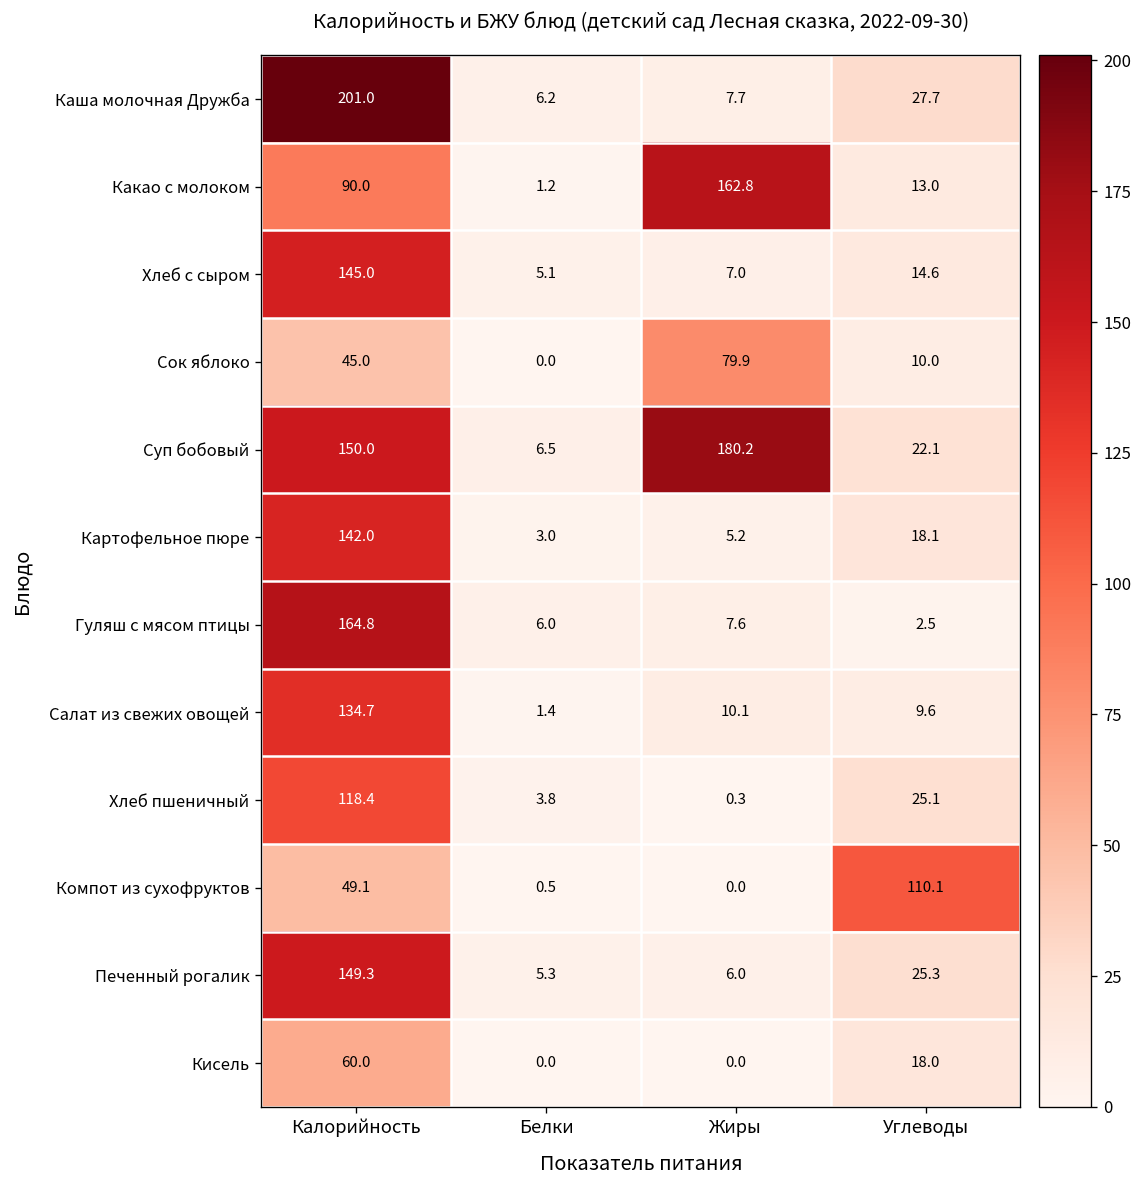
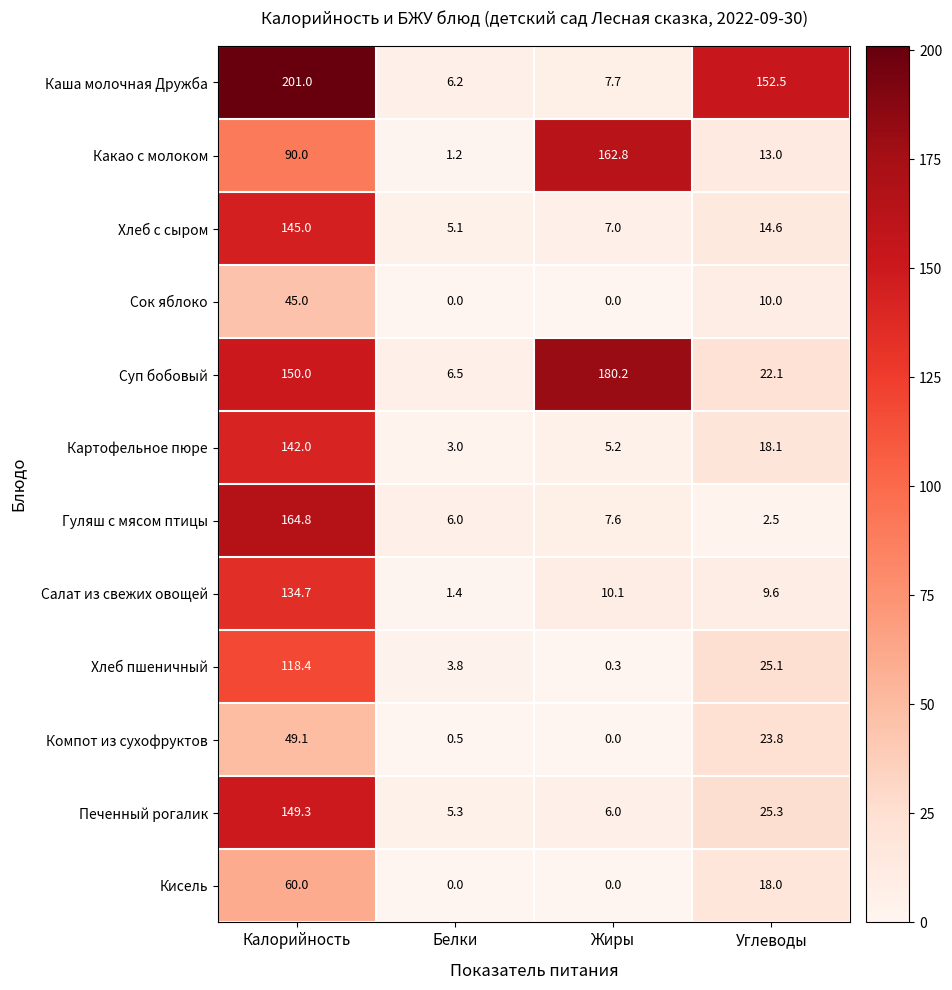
Каша молочная Дружба, Углеводы: 27.7 -> 152.5
Сок яблоко, Жиры: 79.9 -> 0.0
Компот из сухофруктов, Углеводы: 110.1 -> 23.8
